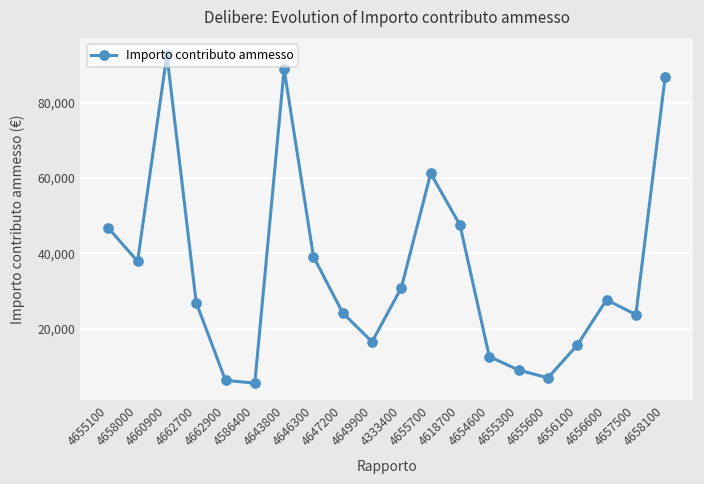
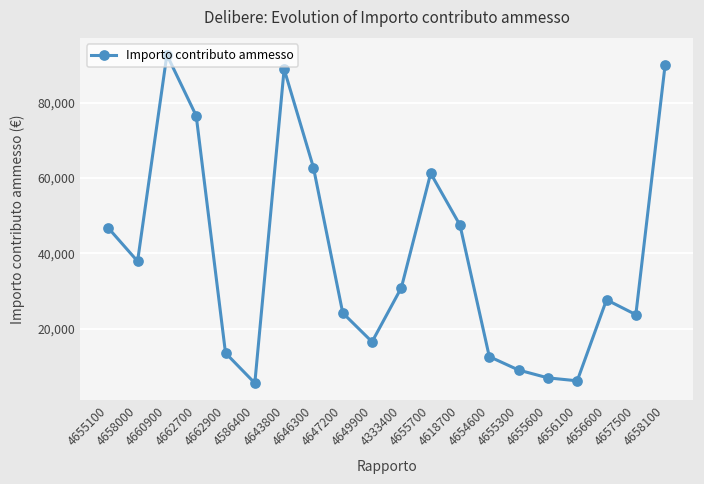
4662700: 27,000 -> 77,000
4662900: 6,000 -> 14,000
4646300: 39,000 -> 63,000
4656100: 16,000 -> 6,000
4658100: 87,000 -> 90,000
